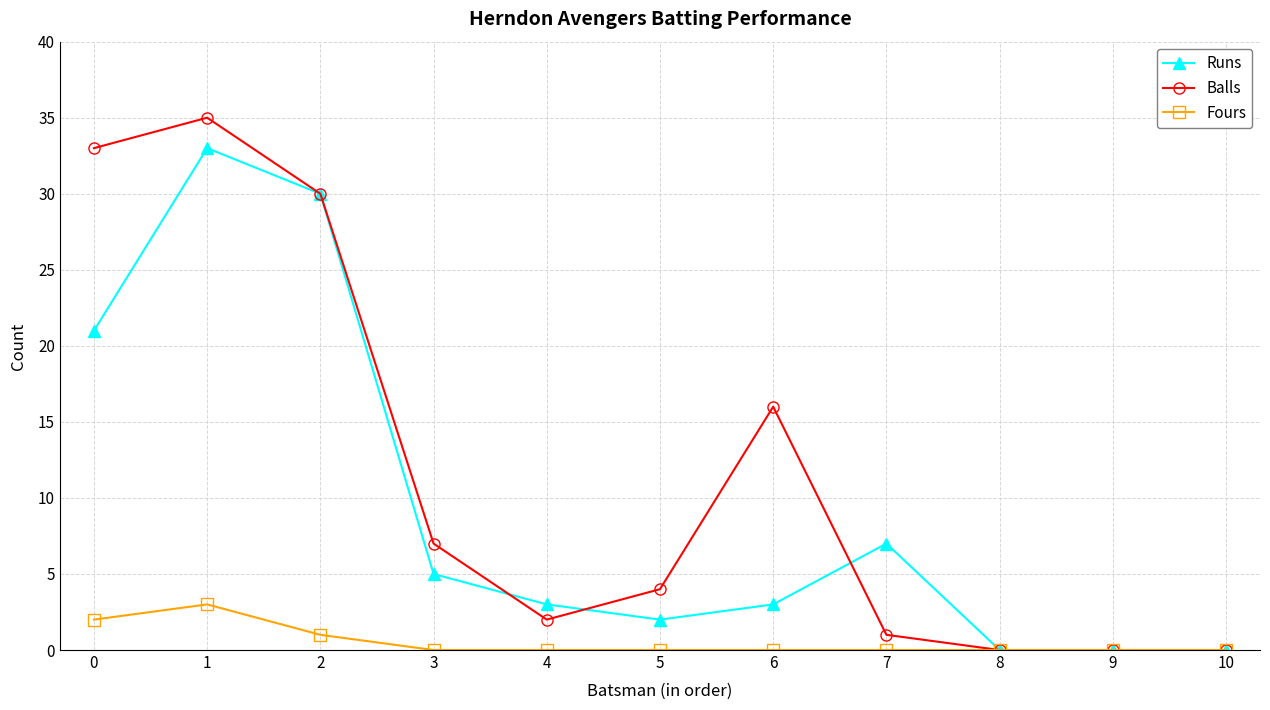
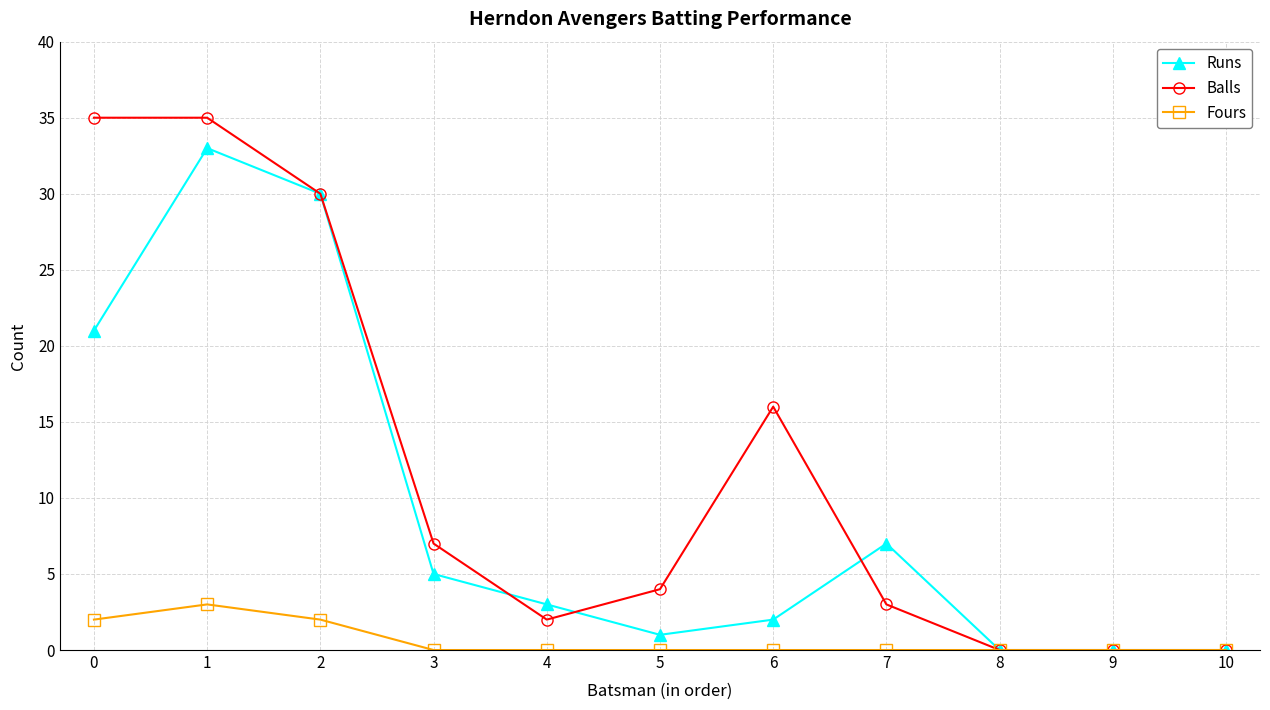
Balls, 0: 33 -> 35
Fours, 2: 1 -> 2
Runs, 5: 2 -> 1
Runs, 6: 3 -> 2
Balls, 7: 1 -> 3
